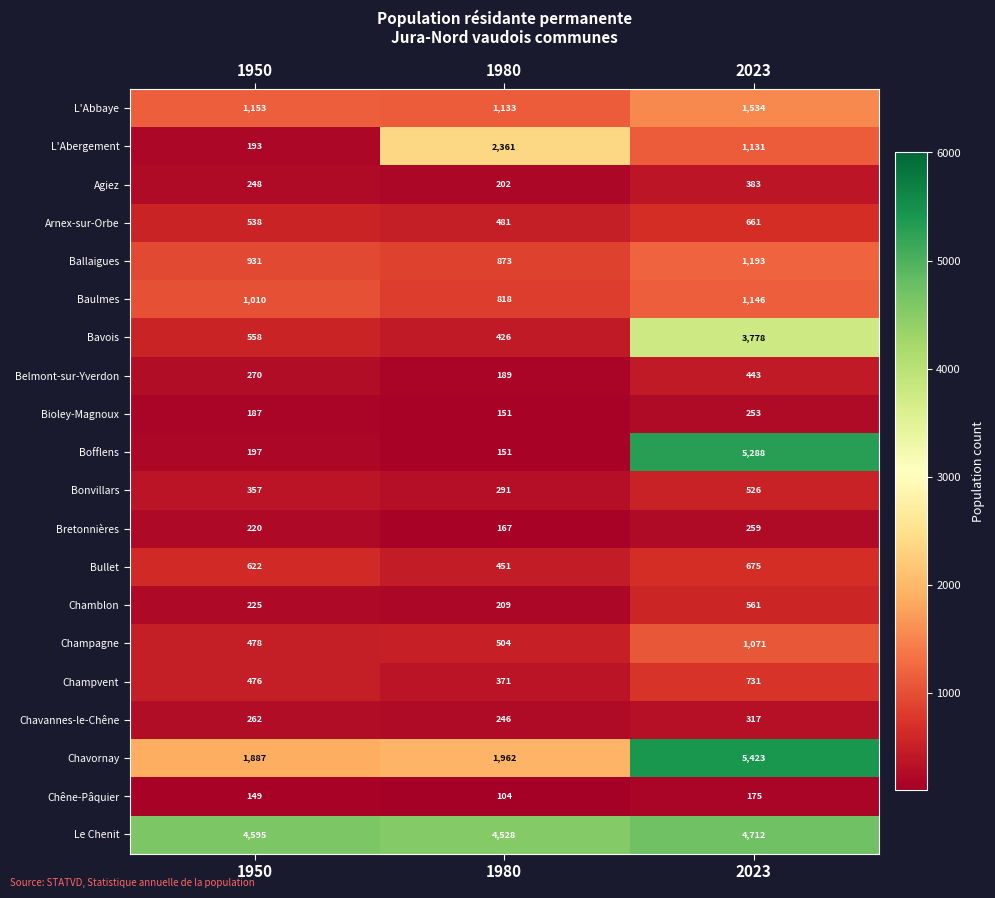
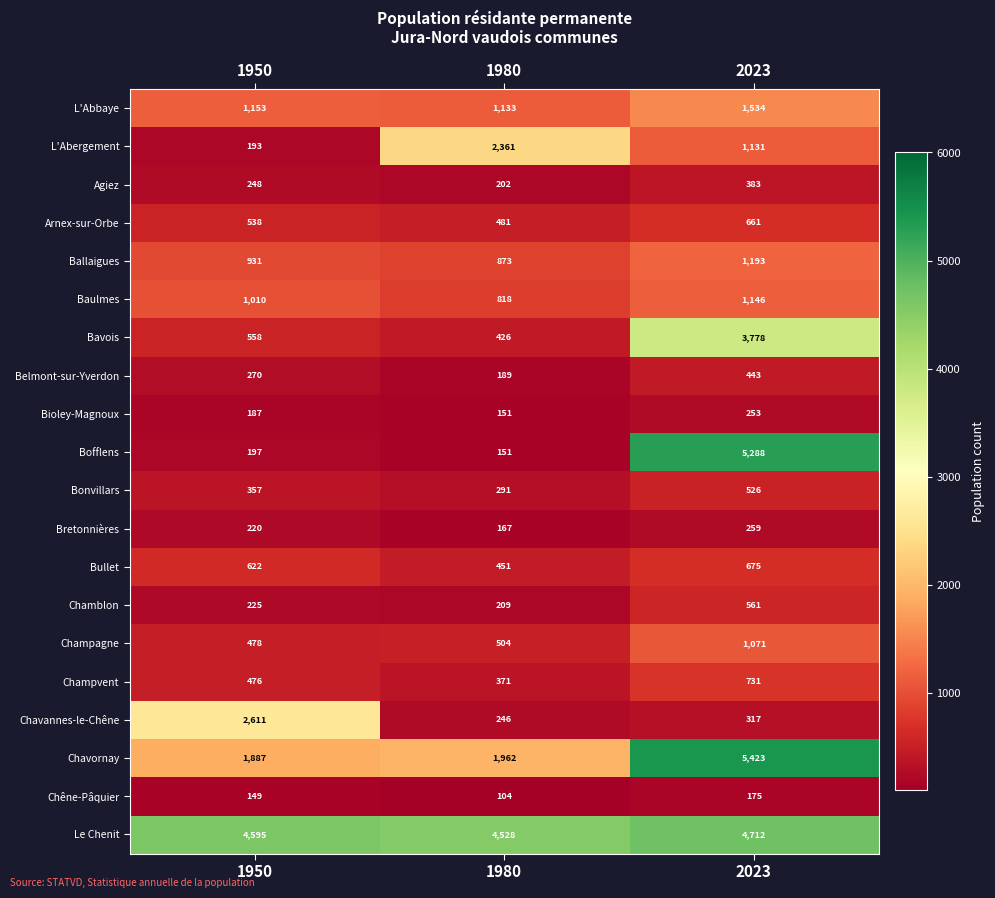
Chavannes-le-Chêne, 1950: 262 -> 2,611
